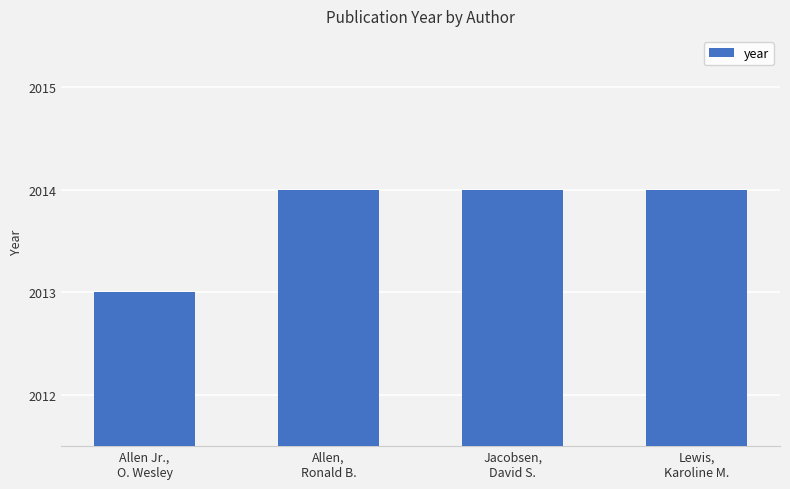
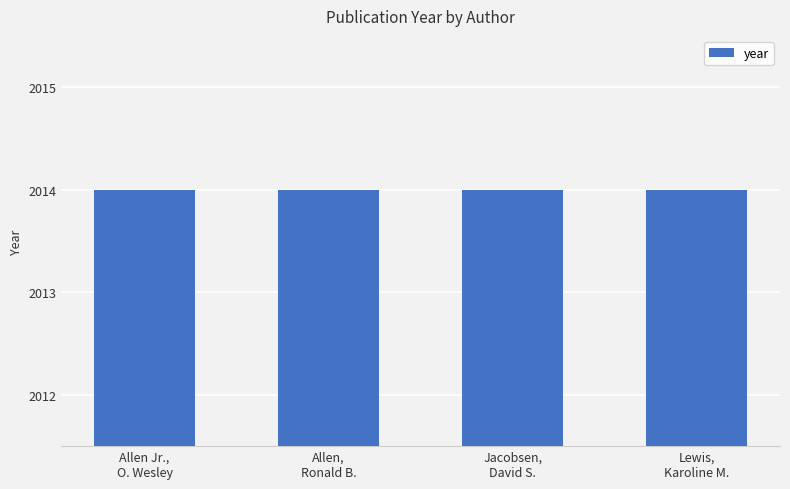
Allen Jr., O. Wesley: 2013 -> 2014
